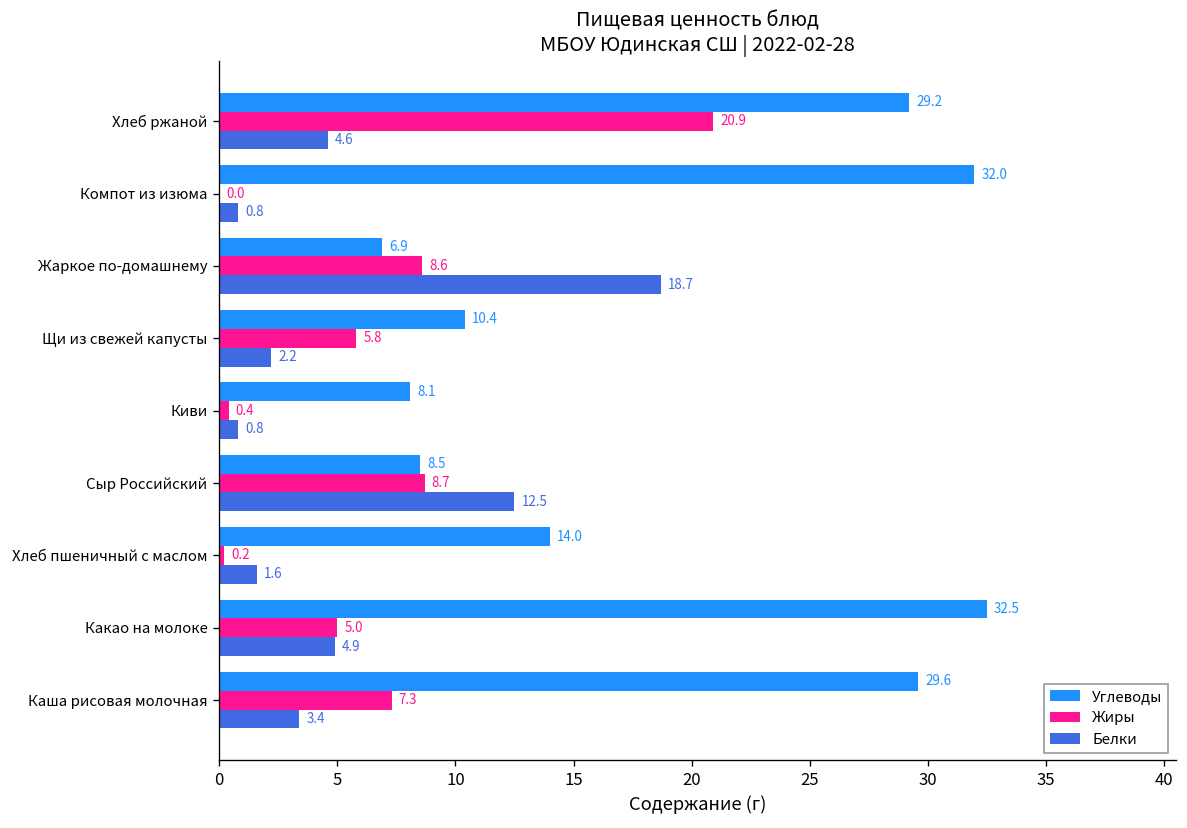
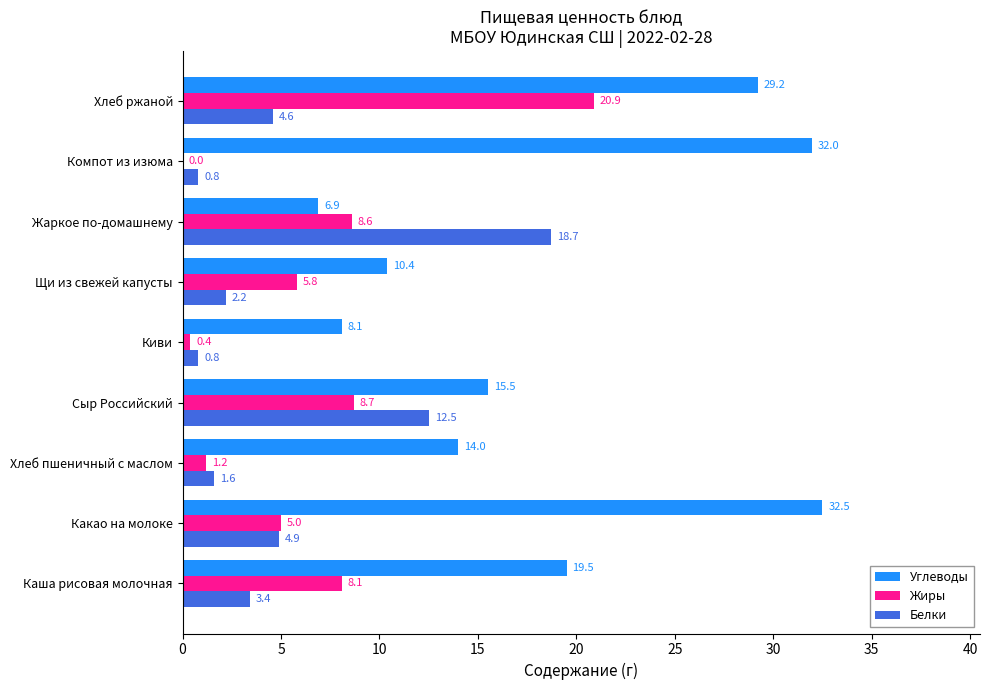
Углеводы, Сыр Российский: 8.5 -> 15.5
Жиры, Хлеб пшеничный с маслом: 0.2 -> 1.2
Углеводы, Каша рисовая молочная: 29.6 -> 19.5
Жиры, Каша рисовая молочная: 7.3 -> 8.1
